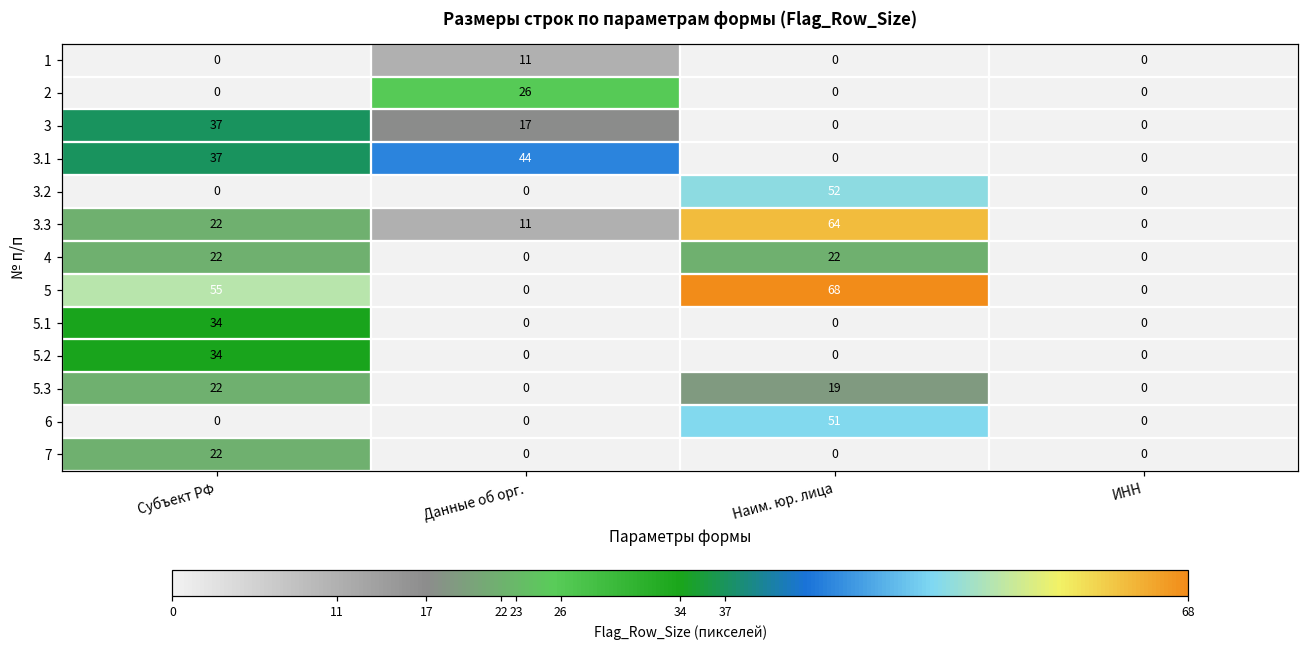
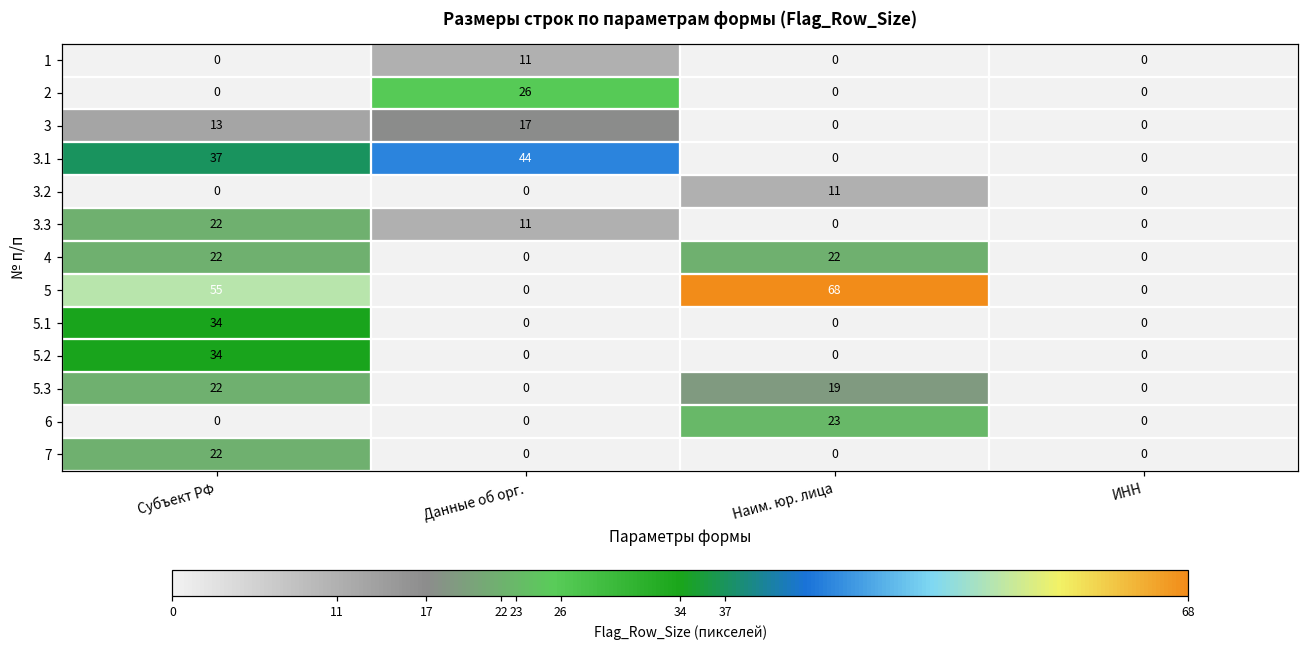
3, Субъект РФ: 37 -> 13
3.2, Наим. юр. лица: 52 -> 11
3.3, Наим. юр. лица: 64 -> 0
6, Наим. юр. лица: 51 -> 23
